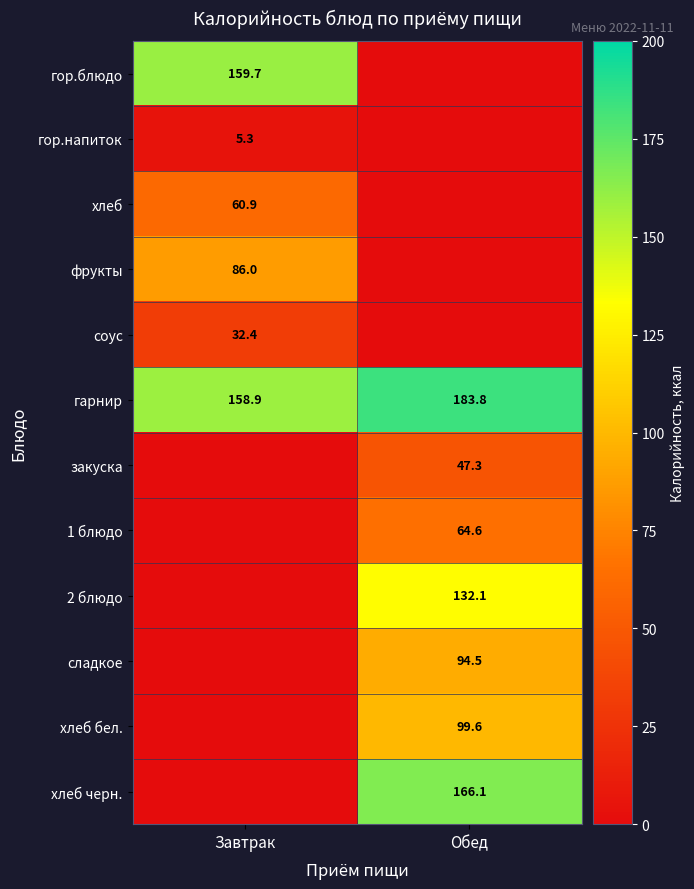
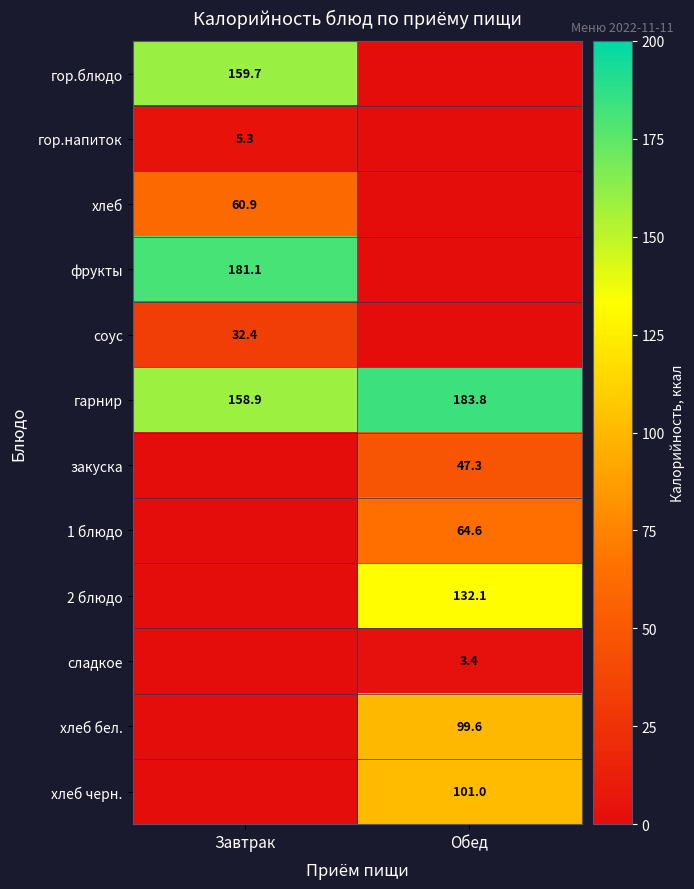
фрукты, Завтрак: 86.0 -> 181.1
сладкое, Обед: 94.5 -> 3.4
хлеб черн., Обед: 166.1 -> 101.0
